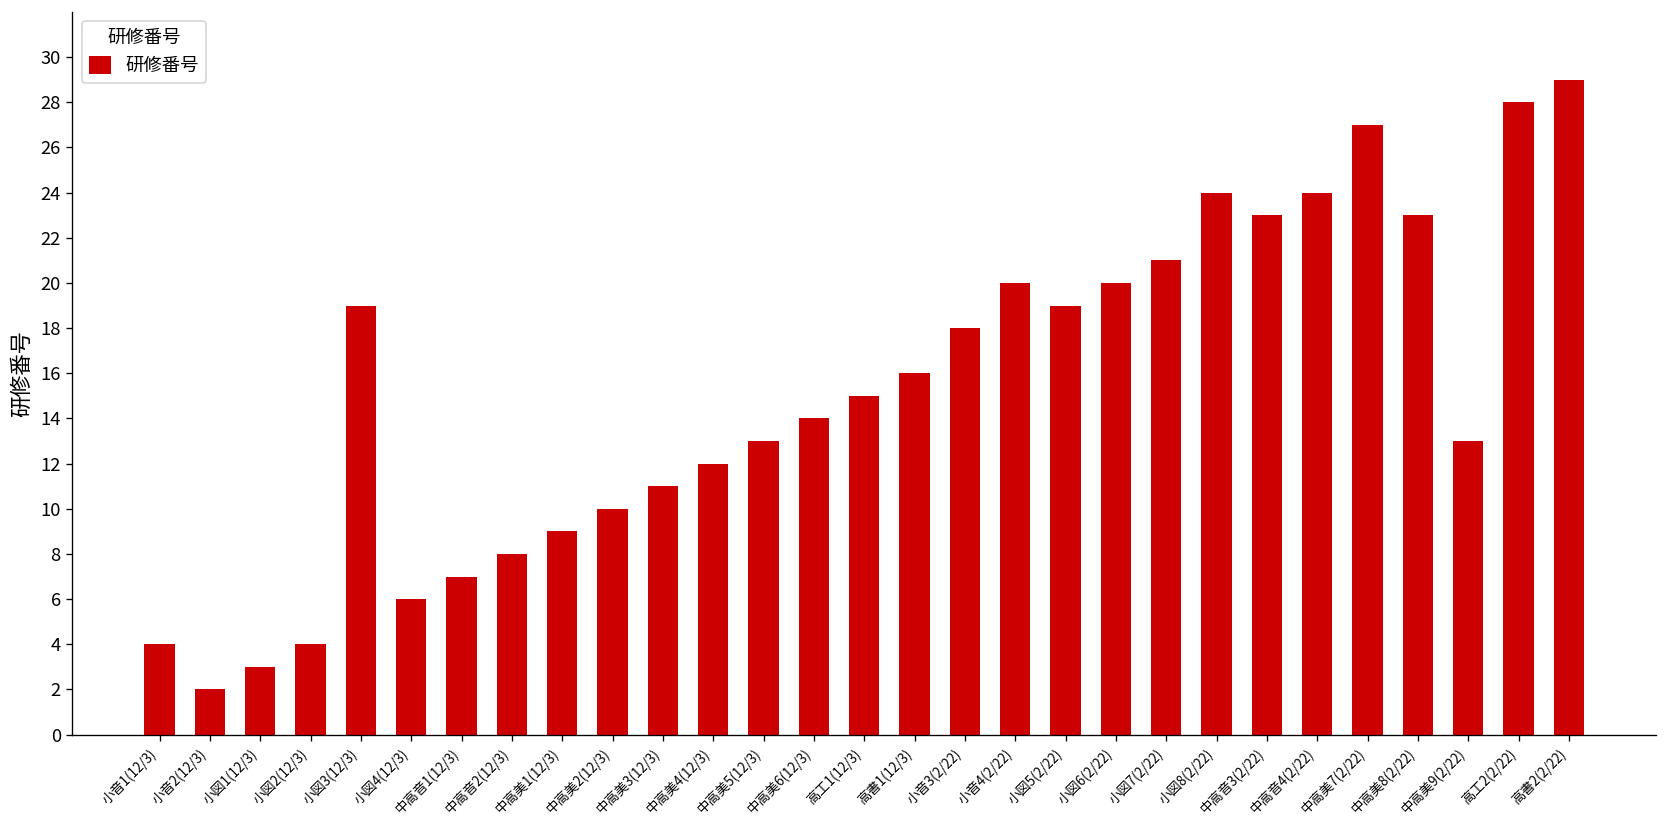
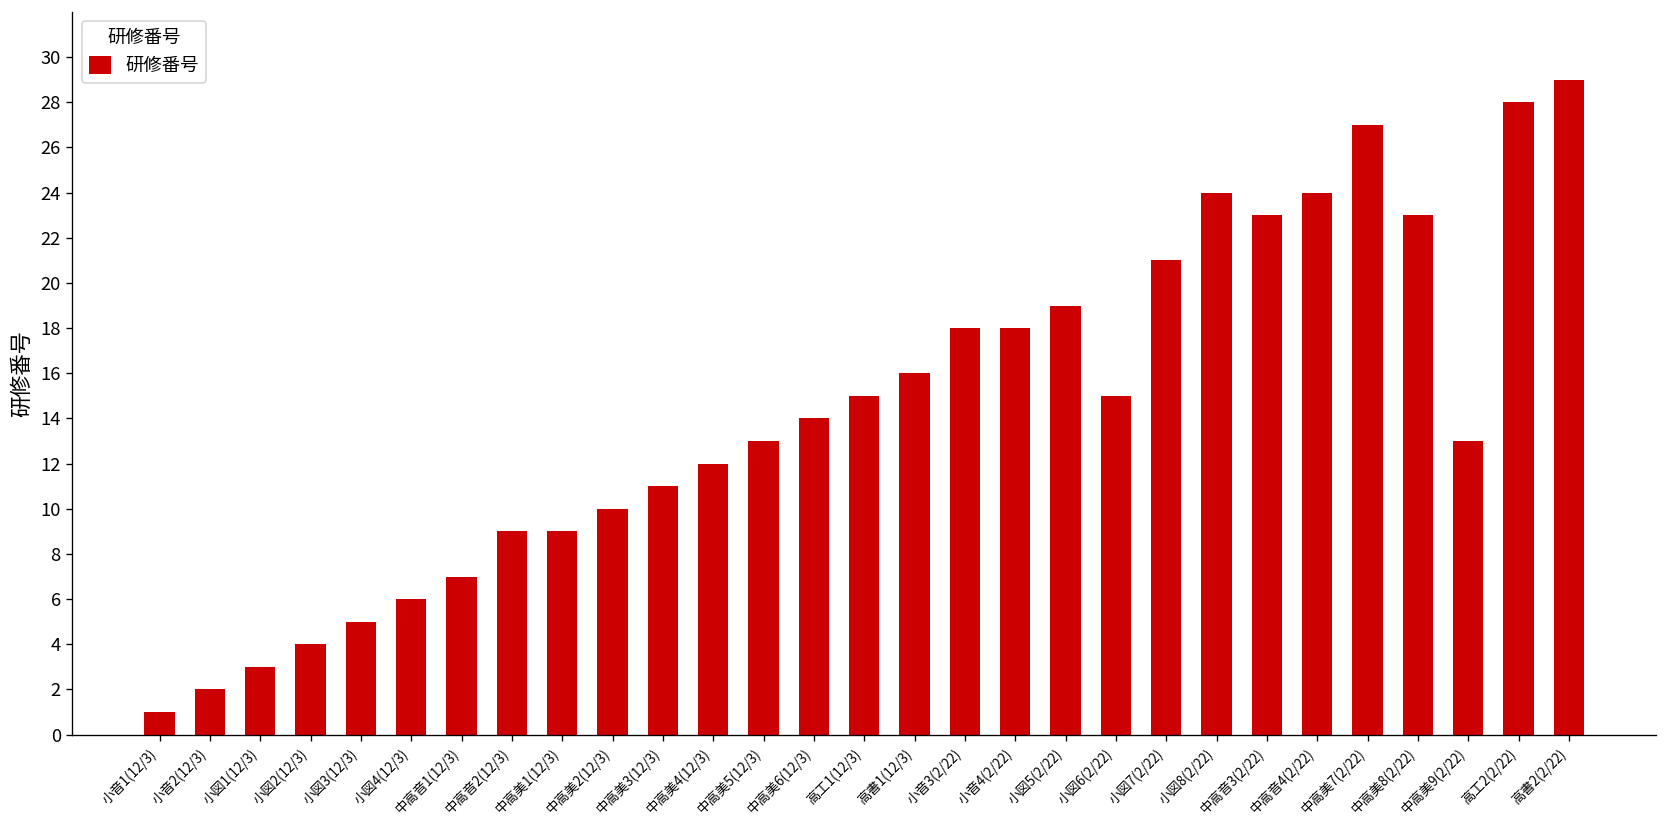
小音1(12/3): 4 -> 1
小図3(12/3): 19 -> 5
中高音2(12/3): 8 -> 9
小音4(2/22): 20 -> 18
小図6(2/22): 20 -> 15
